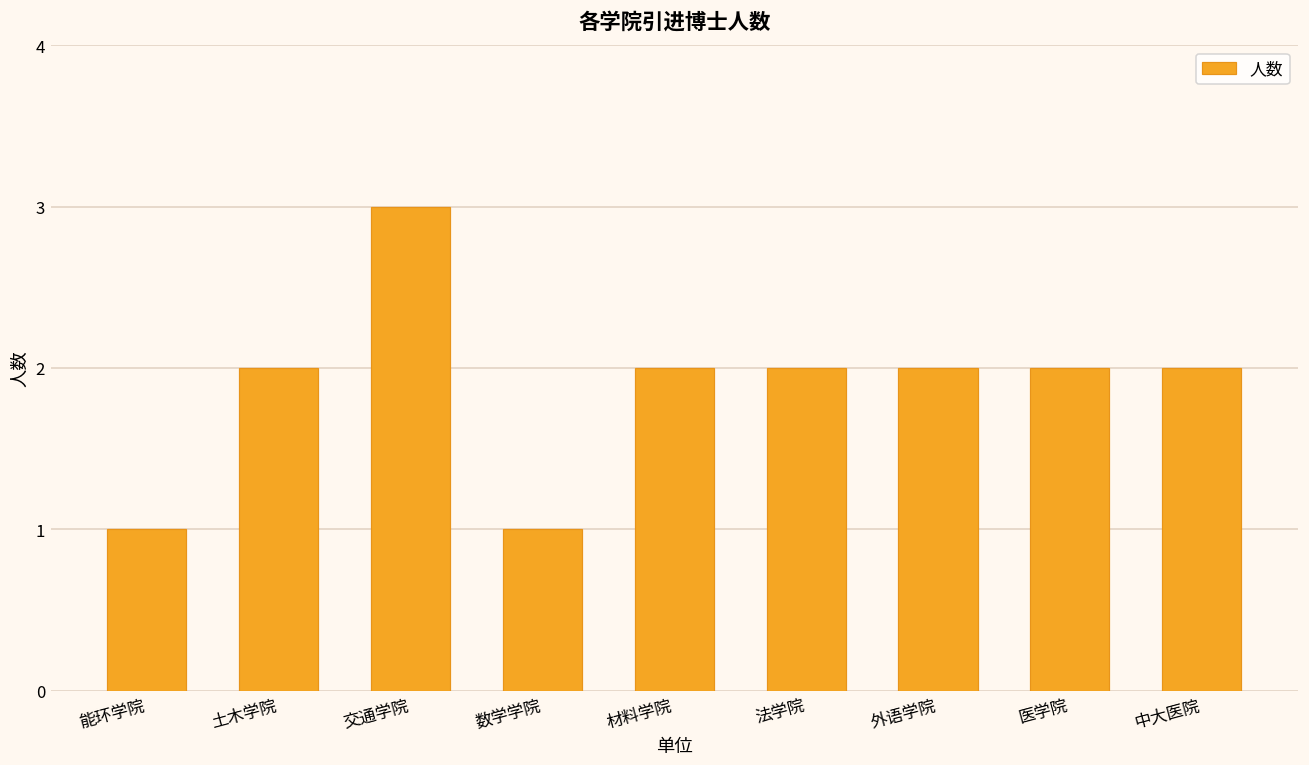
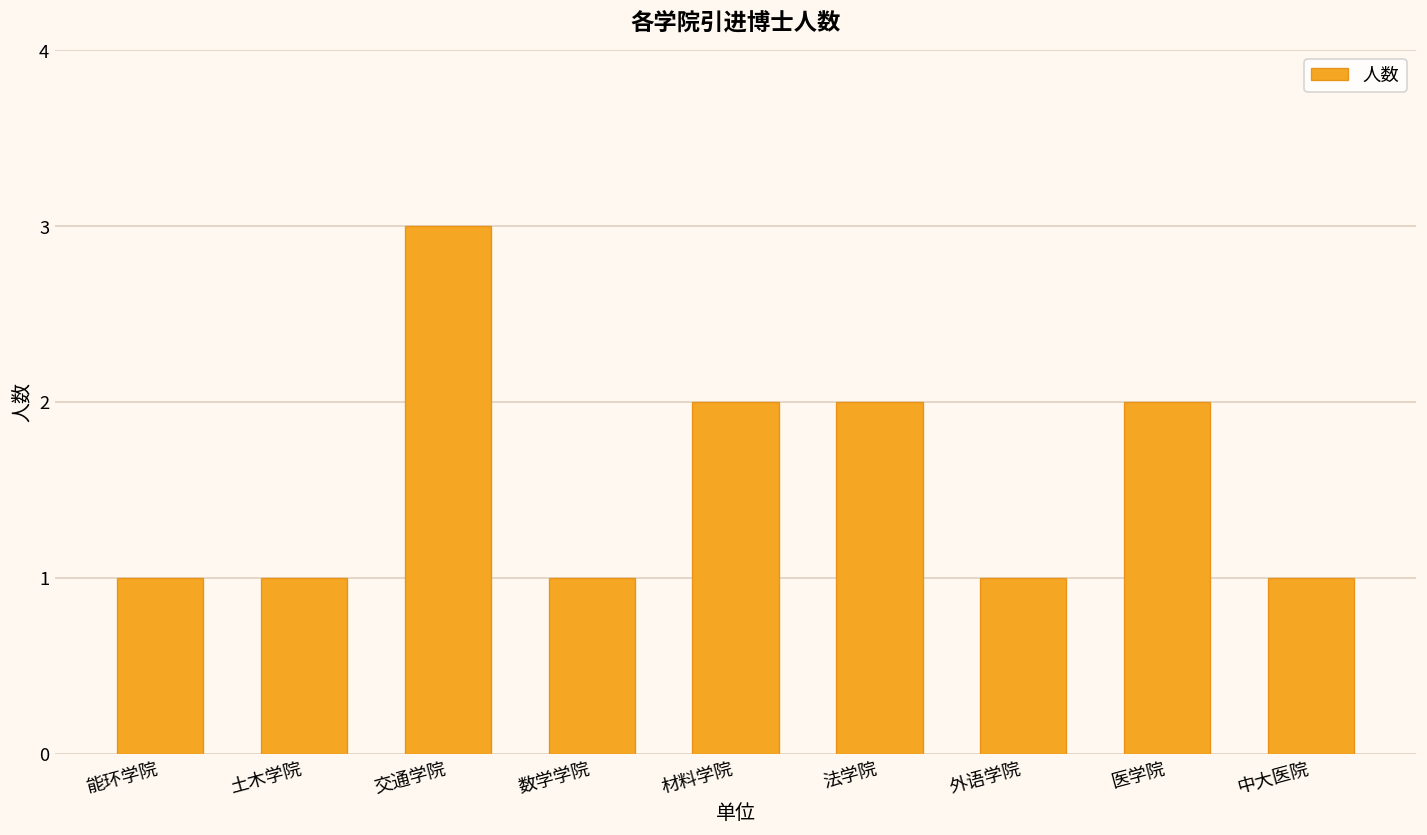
土木学院: 2 -> 1
外语学院: 2 -> 1
中大医院: 2 -> 1
